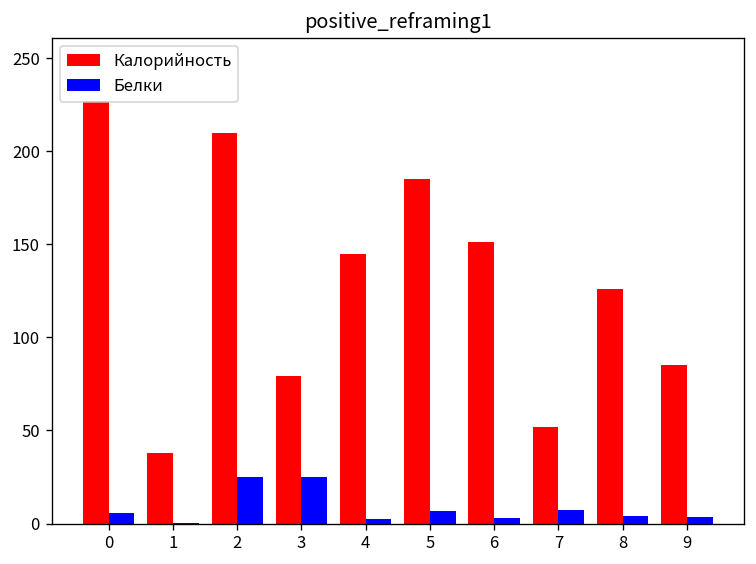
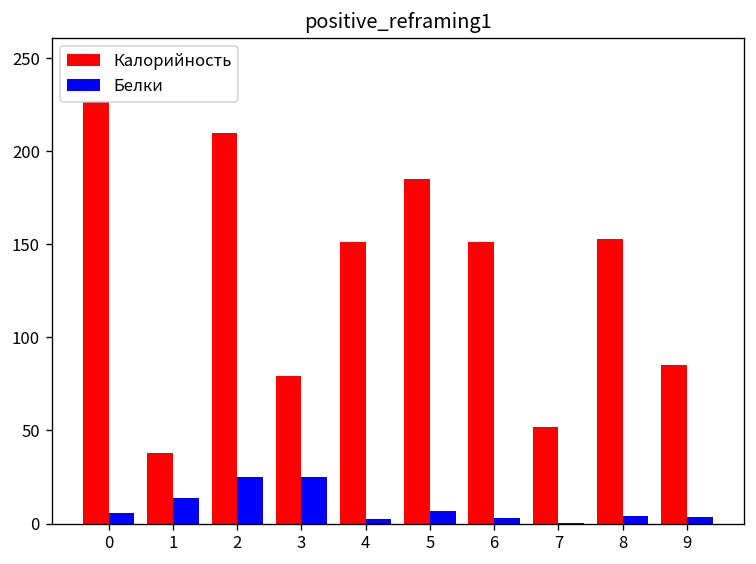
Белки, 1: 0 -> 14
Калорийность, 4: 145 -> 151
Белки, 7: 7 -> 0
Калорийность, 8: 126 -> 153
